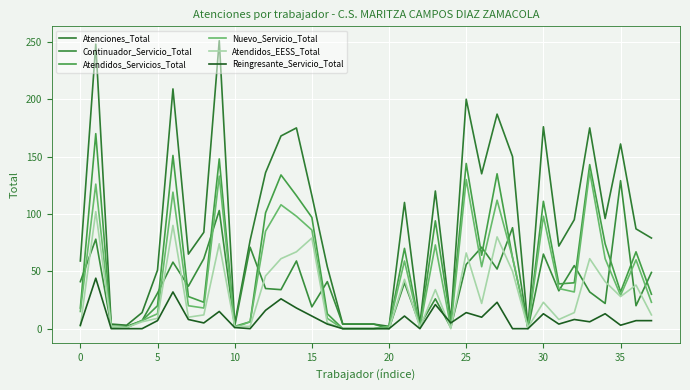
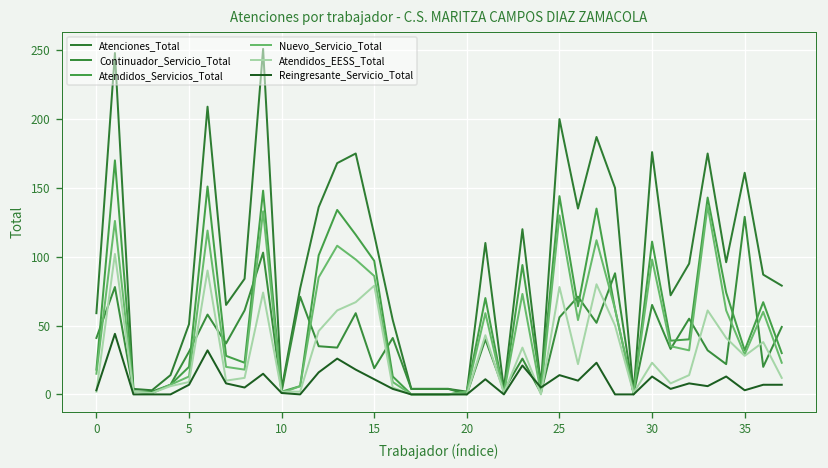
Atendidos_EESS_Total, 25: 66 -> 78
